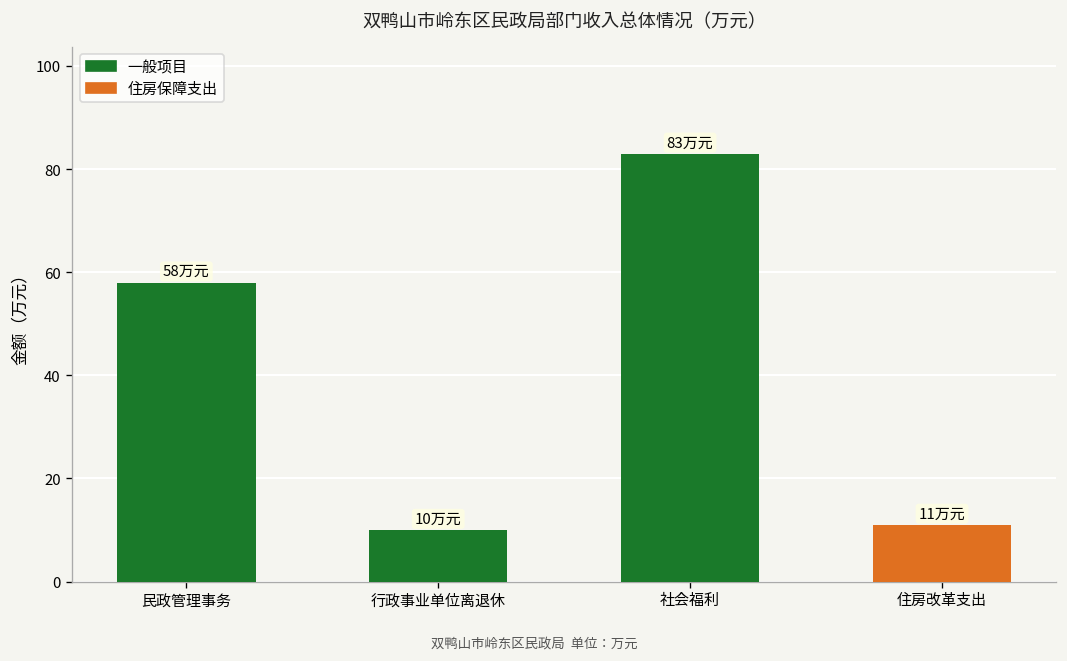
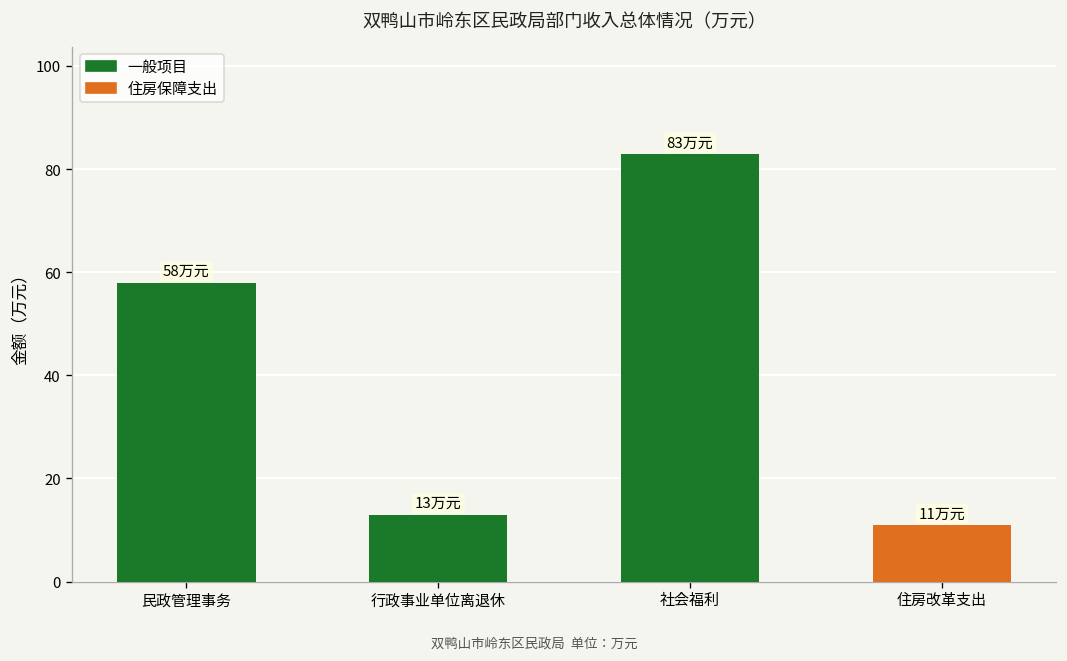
行政事业单位离退休: 10 -> 13
